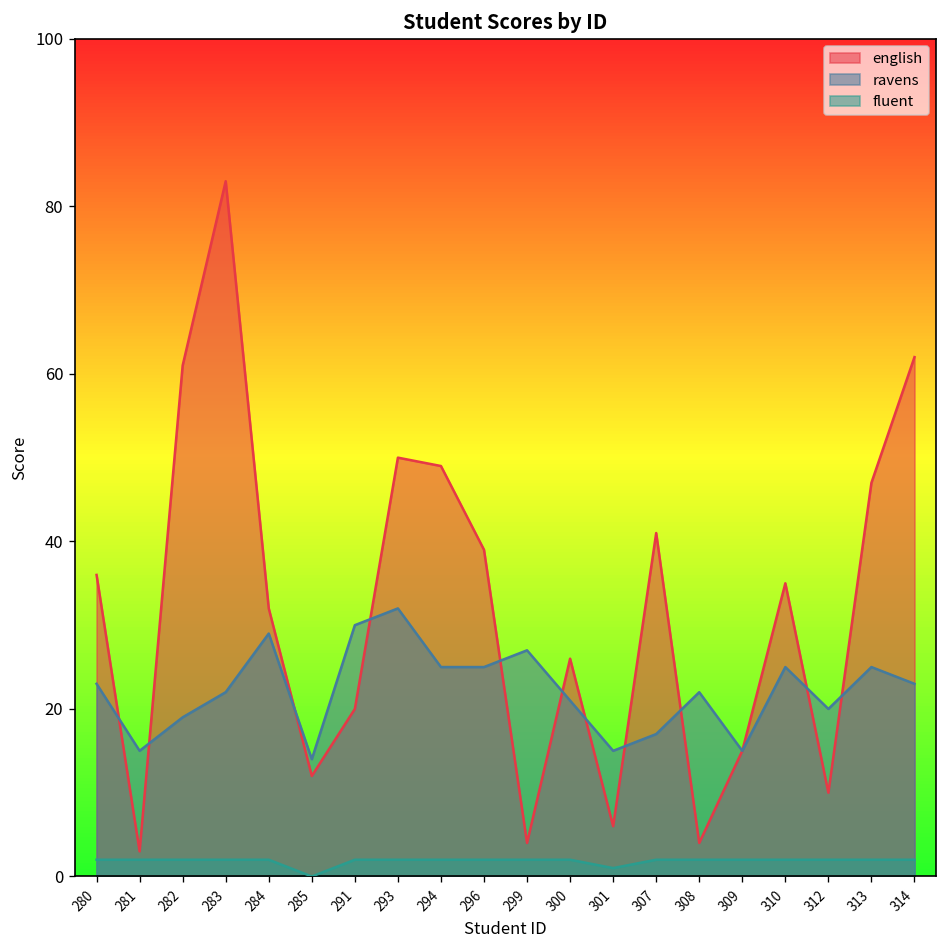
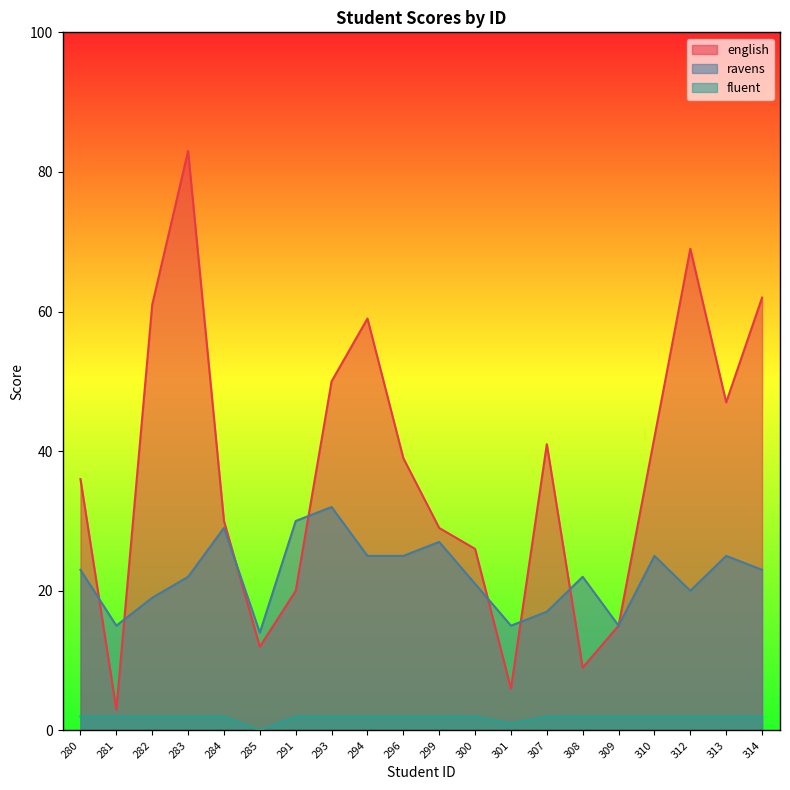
english, 284: 32 -> 30
english, 294: 49 -> 59
english, 299: 4 -> 29
english, 308: 4 -> 9
english, 310: 35 -> 42
english, 312: 10 -> 69
